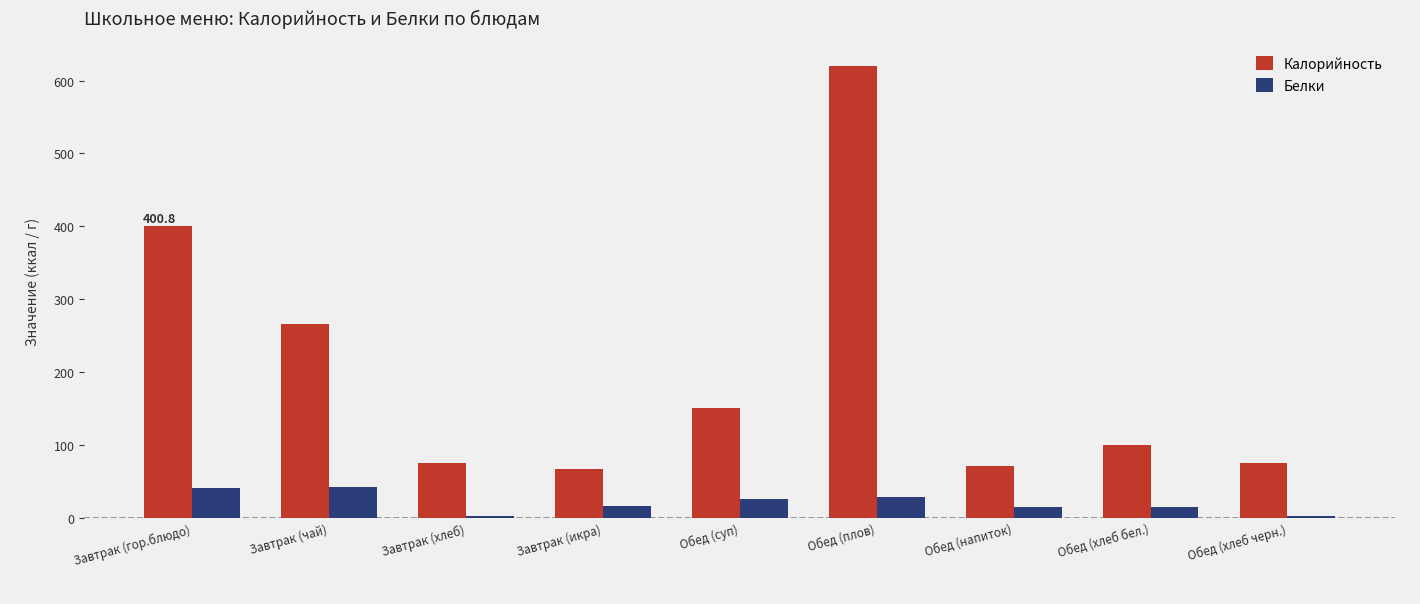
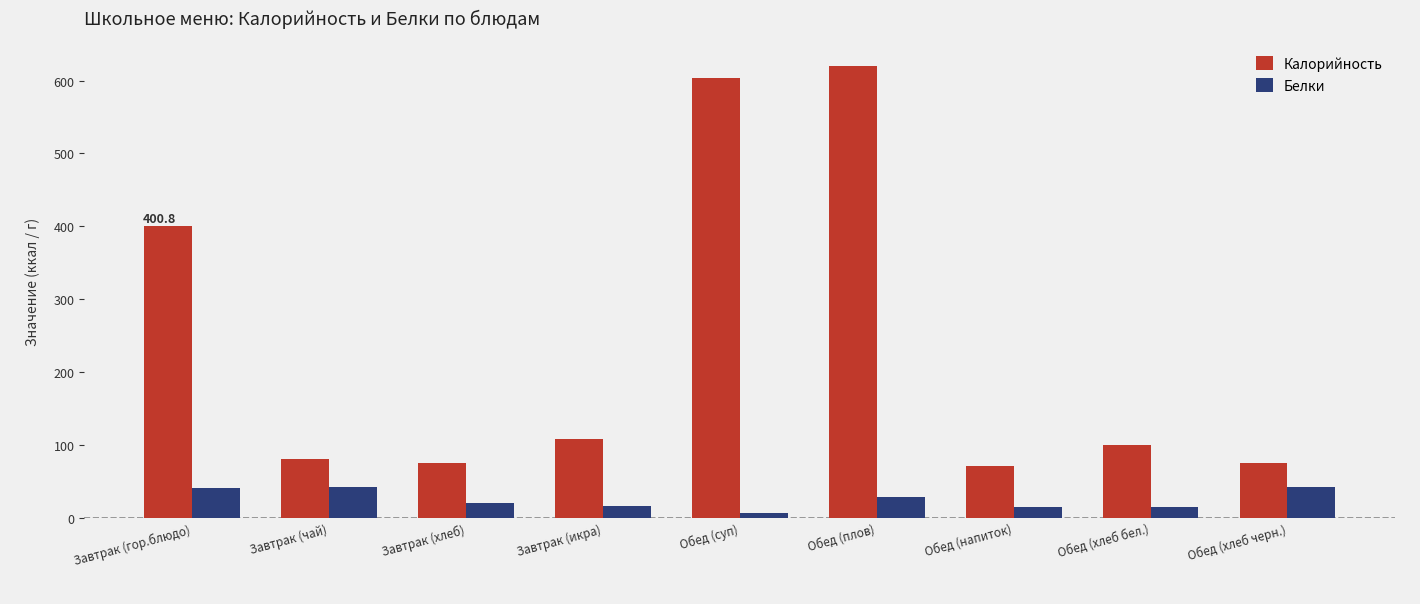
Калорийность, Завтрак (чай): 270 -> 80
Белки, Завтрак (хлеб): 0 -> 20
Калорийность, Завтрак (икра): 70 -> 110
Калорийность, Обед (суп): 150 -> 600
Белки, Обед (суп): 30 -> 10
Белки, Обед (хлеб черн.): 0 -> 40
